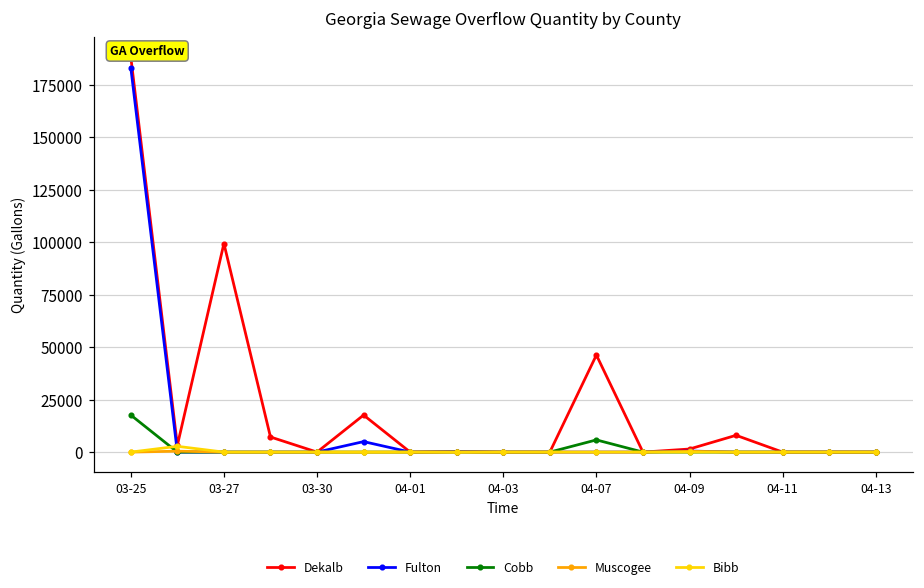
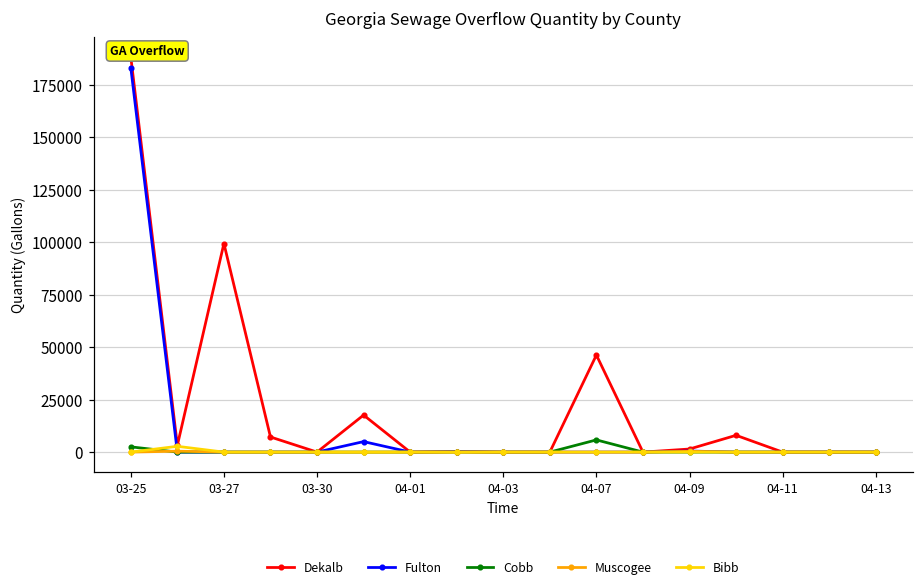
Cobb, 03-25: 18000 -> 3000
